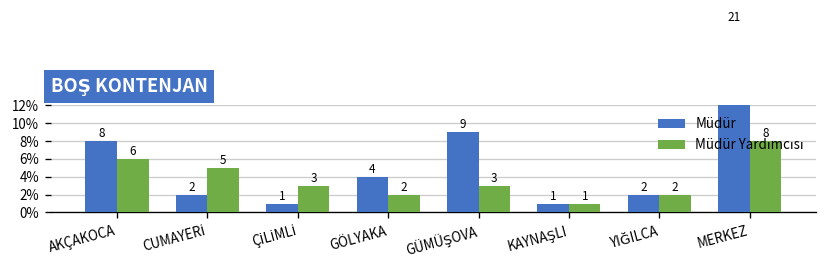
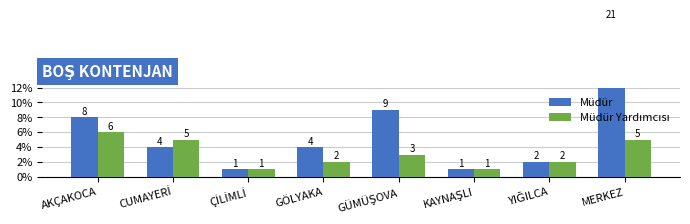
Müdür, CUMAYERİ: 2 -> 4
Müdür Yardımcısı, ÇİLİMLİ: 3 -> 1
Müdür Yardımcısı, MERKEZ: 8 -> 5
